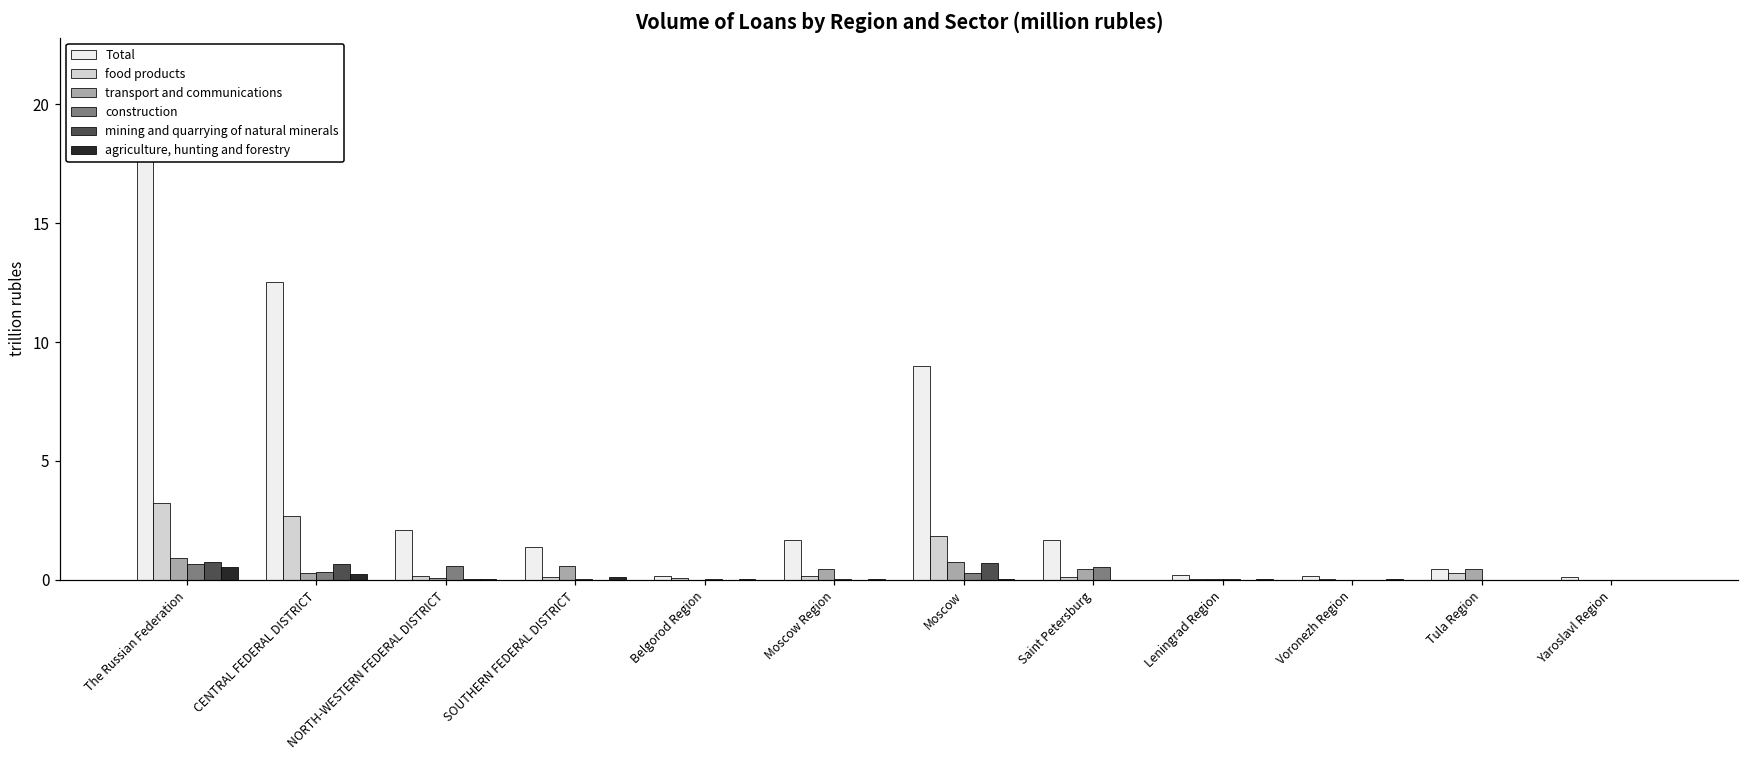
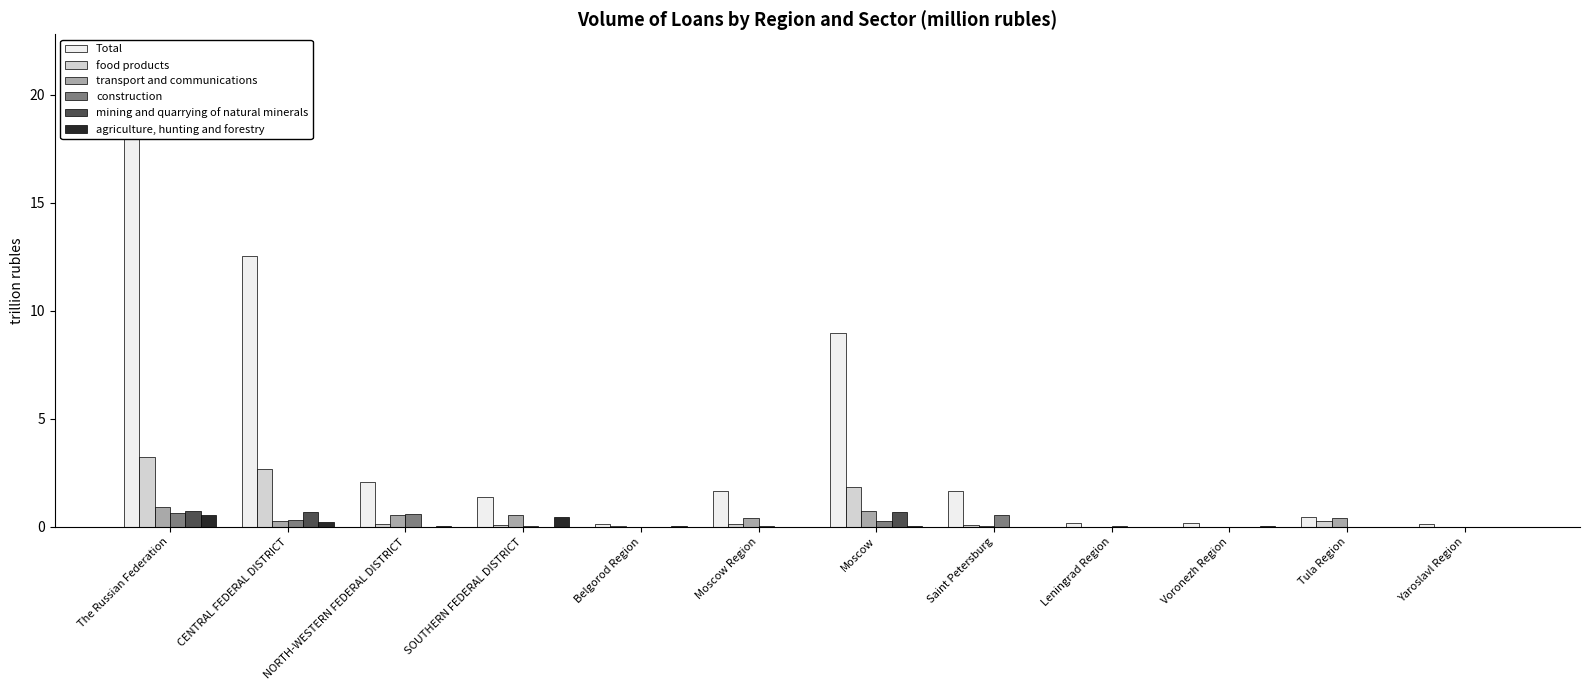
transport and communications, NORTH-WESTERN FEDERAL DISTRICT: 0.1 -> 0.6
agriculture, hunting and forestry, SOUTHERN FEDERAL DISTRICT: 0.1 -> 0.5
transport and communications, Saint Petersburg: 0.4 -> 0.1
